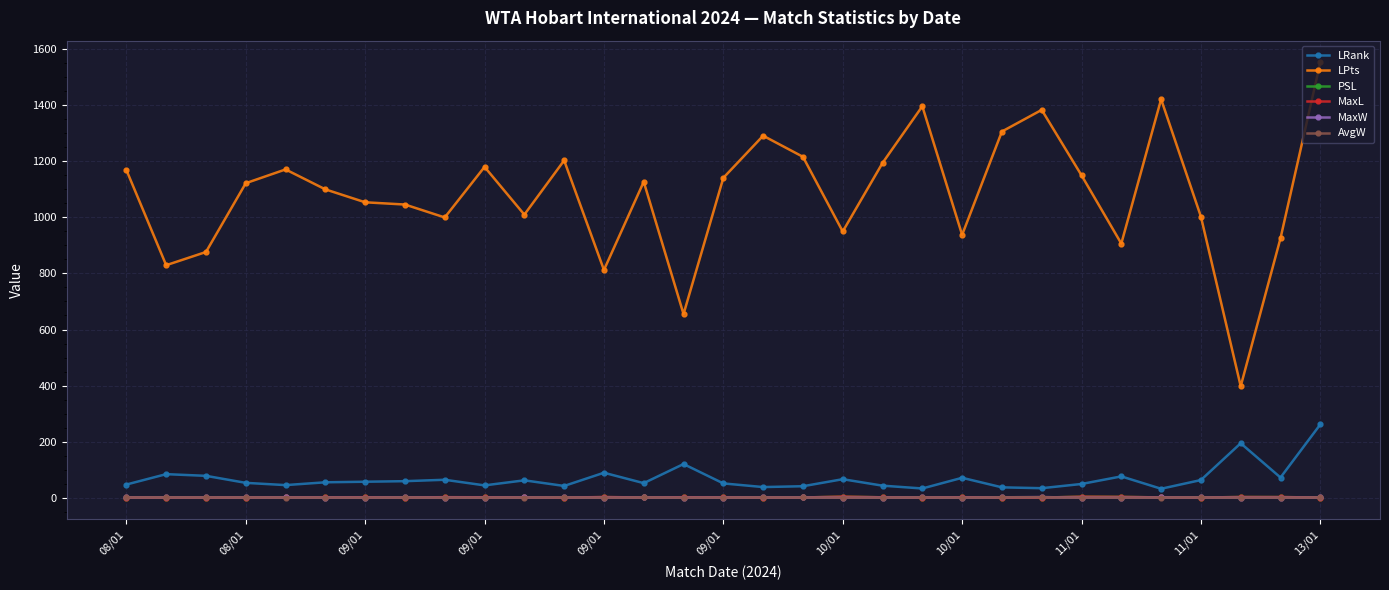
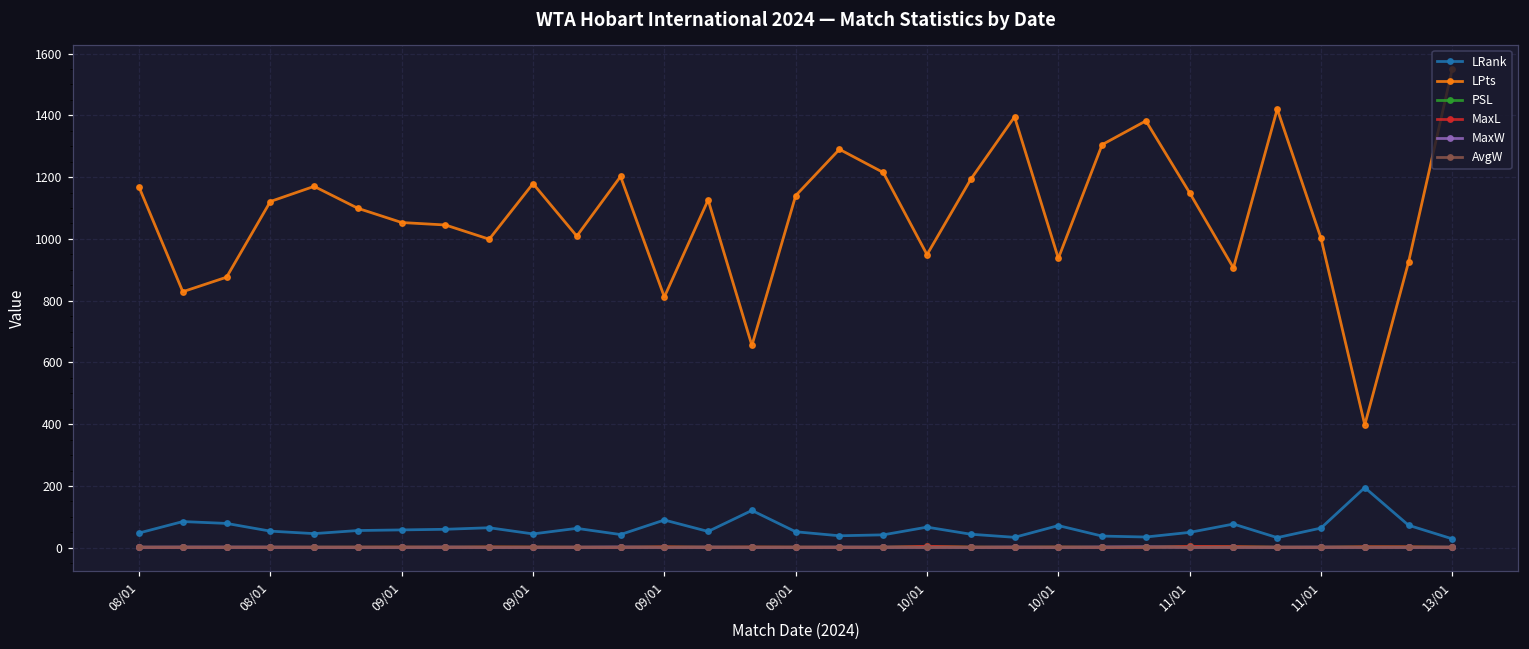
LRank, 13/01: 260 -> 30
